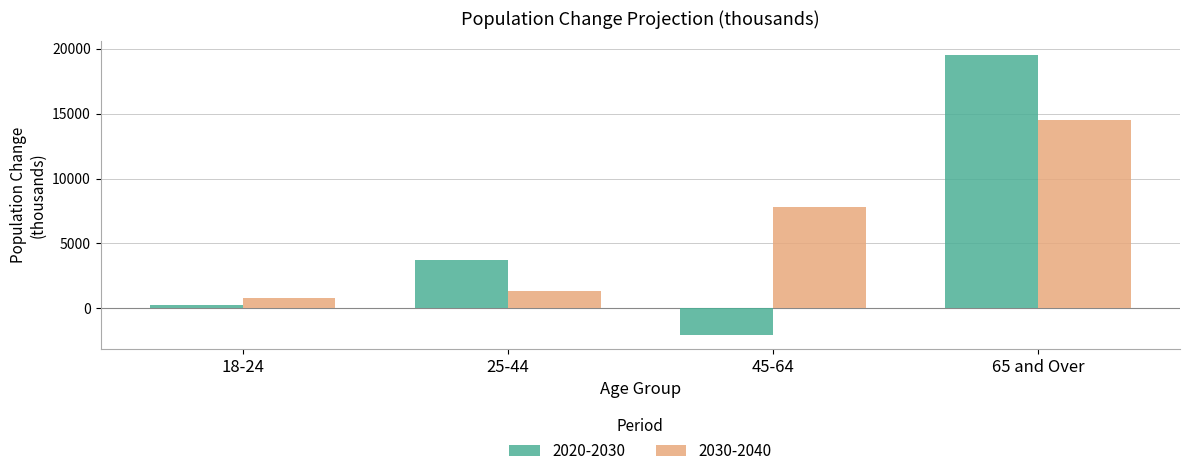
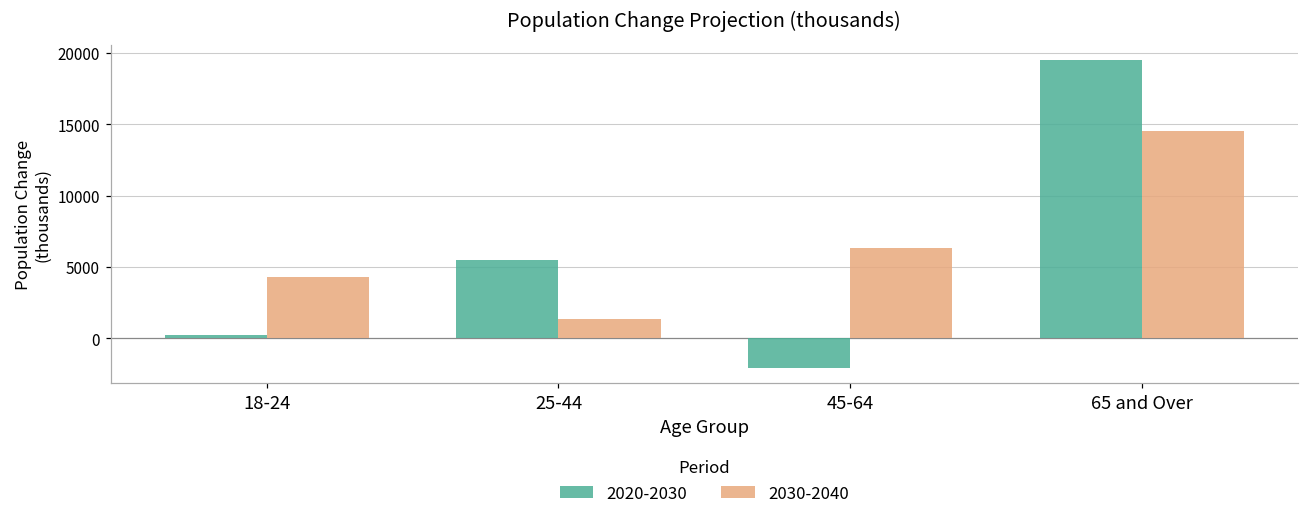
2030-2040, 18-24: 800 -> 4300
2020-2030, 25-44: 3800 -> 5500
2030-2040, 45-64: 7800 -> 6400
